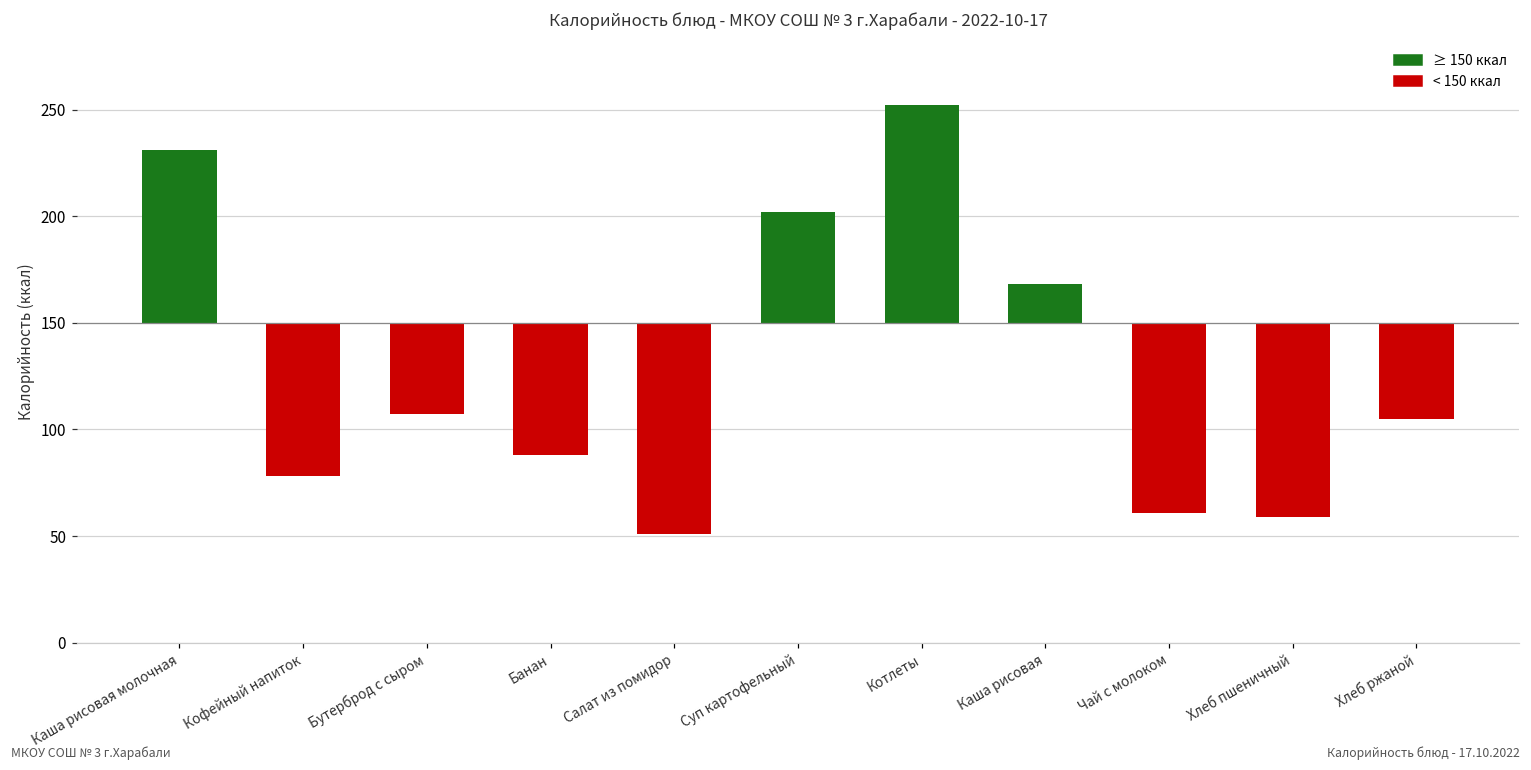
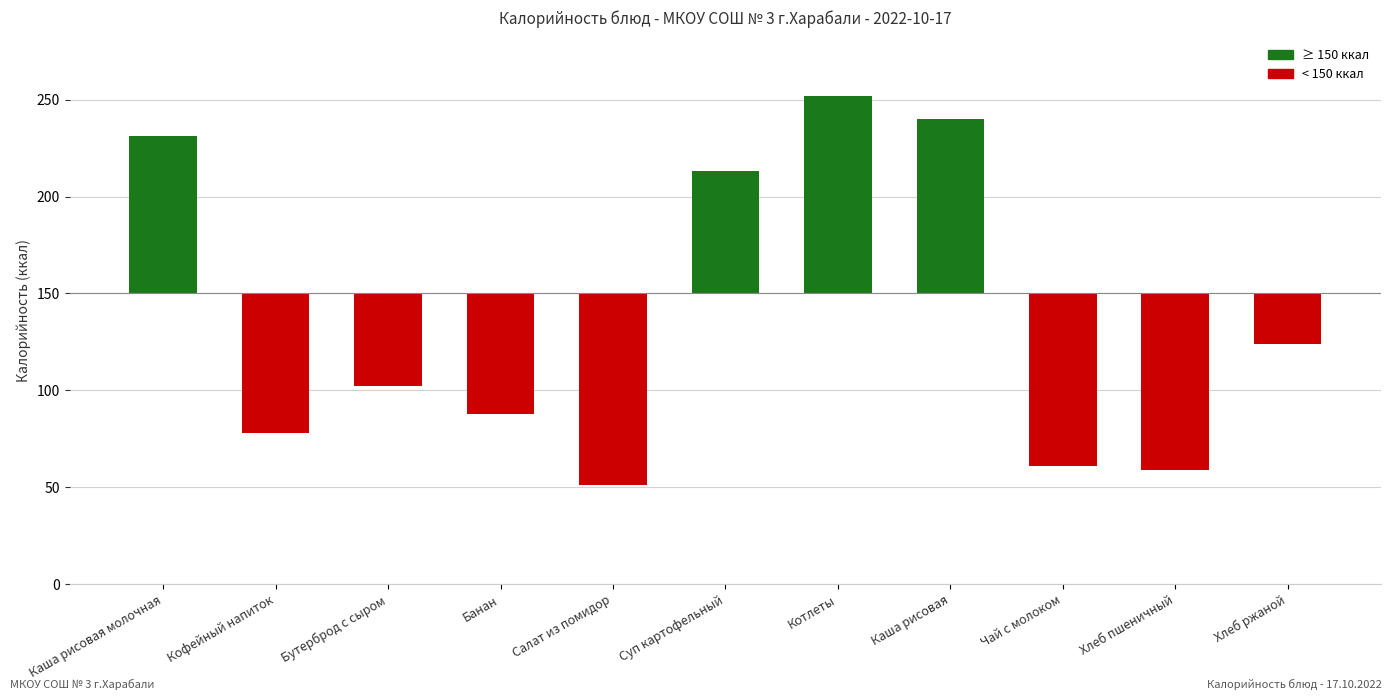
Бутерброд с сыром: 107 -> 102
Суп картофельный: 202 -> 213
Каша рисовая: 168 -> 240
Хлеб ржаной: 105 -> 124
